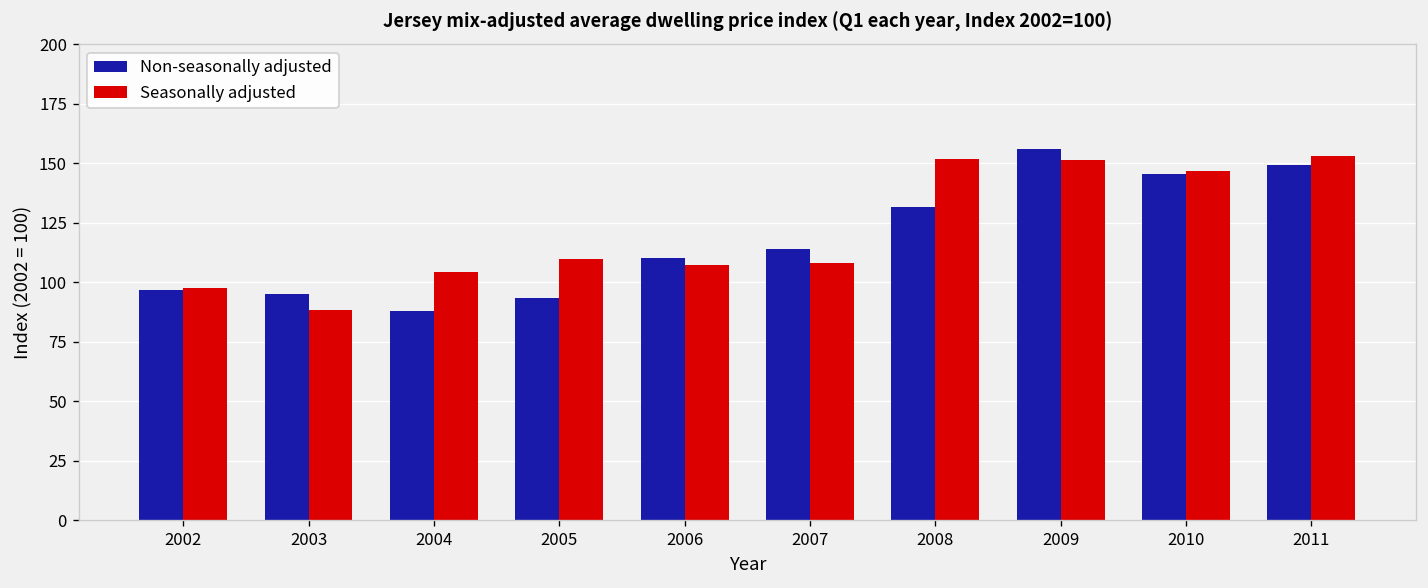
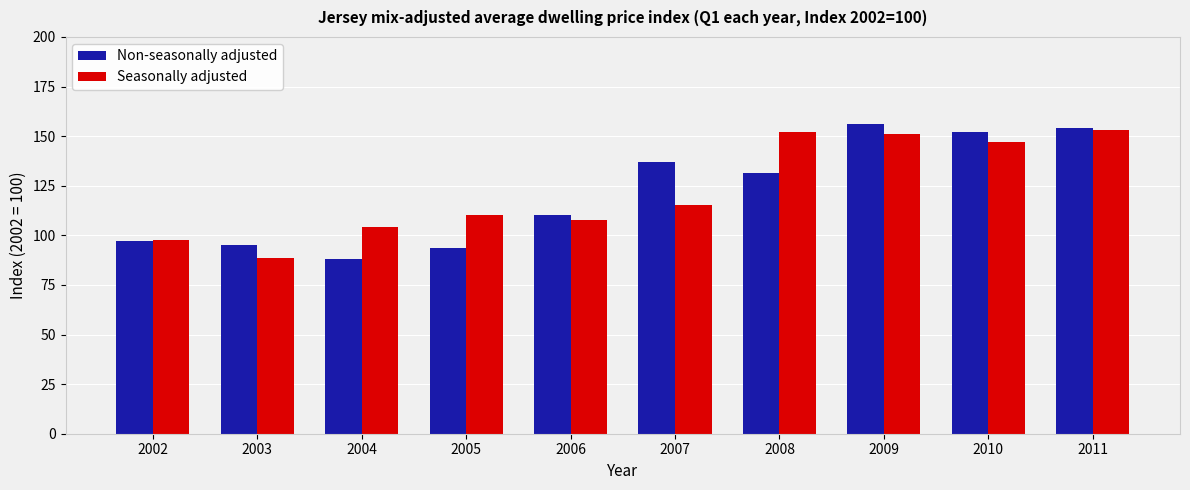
Non-seasonally adjusted, 2007: 114 -> 137
Seasonally adjusted, 2007: 108 -> 115
Non-seasonally adjusted, 2010: 145 -> 152
Non-seasonally adjusted, 2011: 149 -> 154
